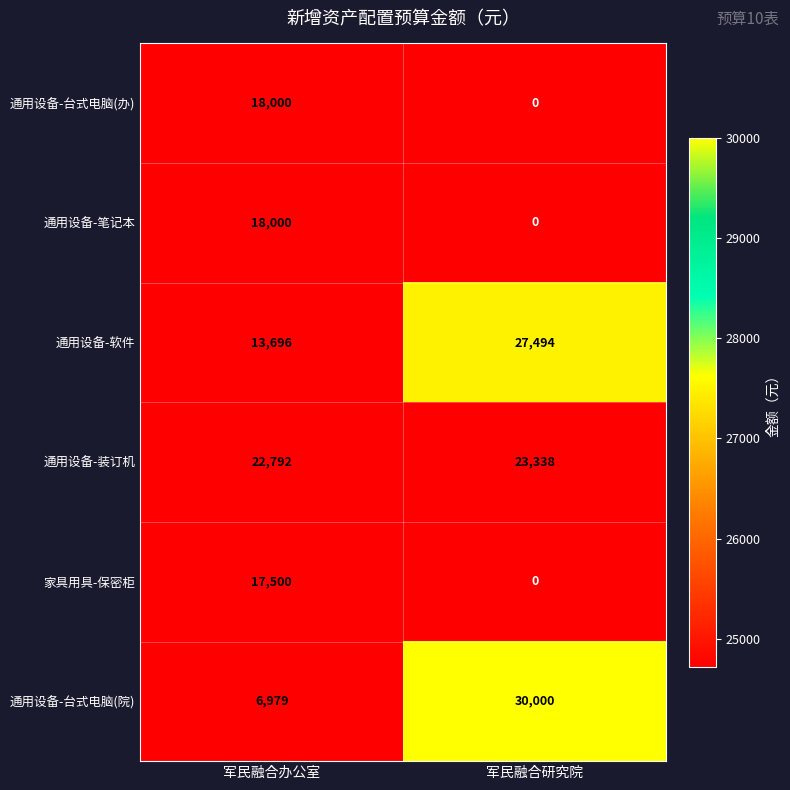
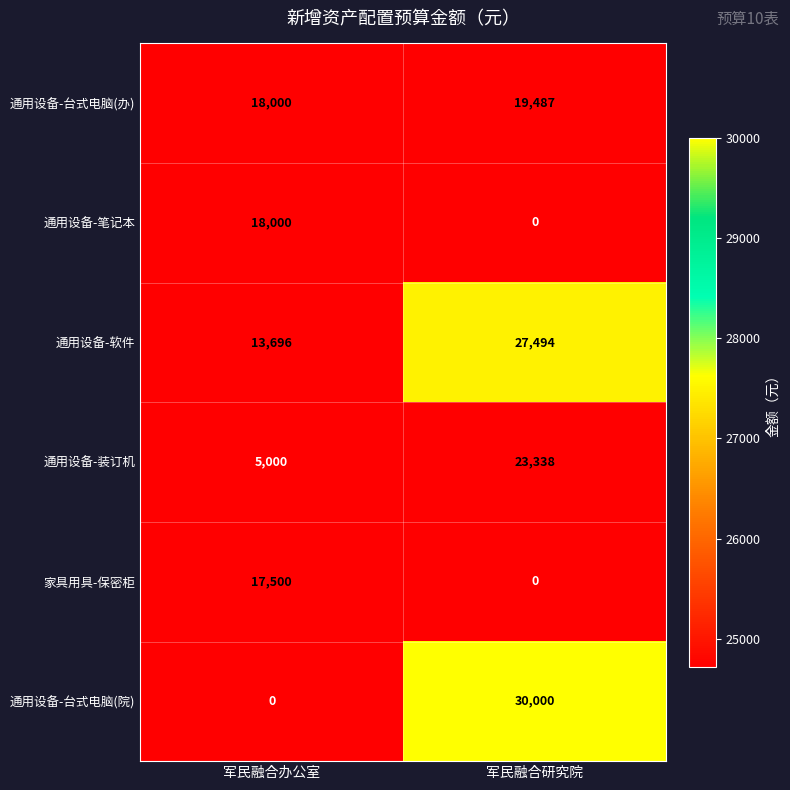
通用设备-台式电脑(办), 军民融合研究院: 0 -> 19,487
通用设备-装订机, 军民融合办公室: 22,792 -> 5,000
通用设备-台式电脑(院), 军民融合办公室: 6,979 -> 0
